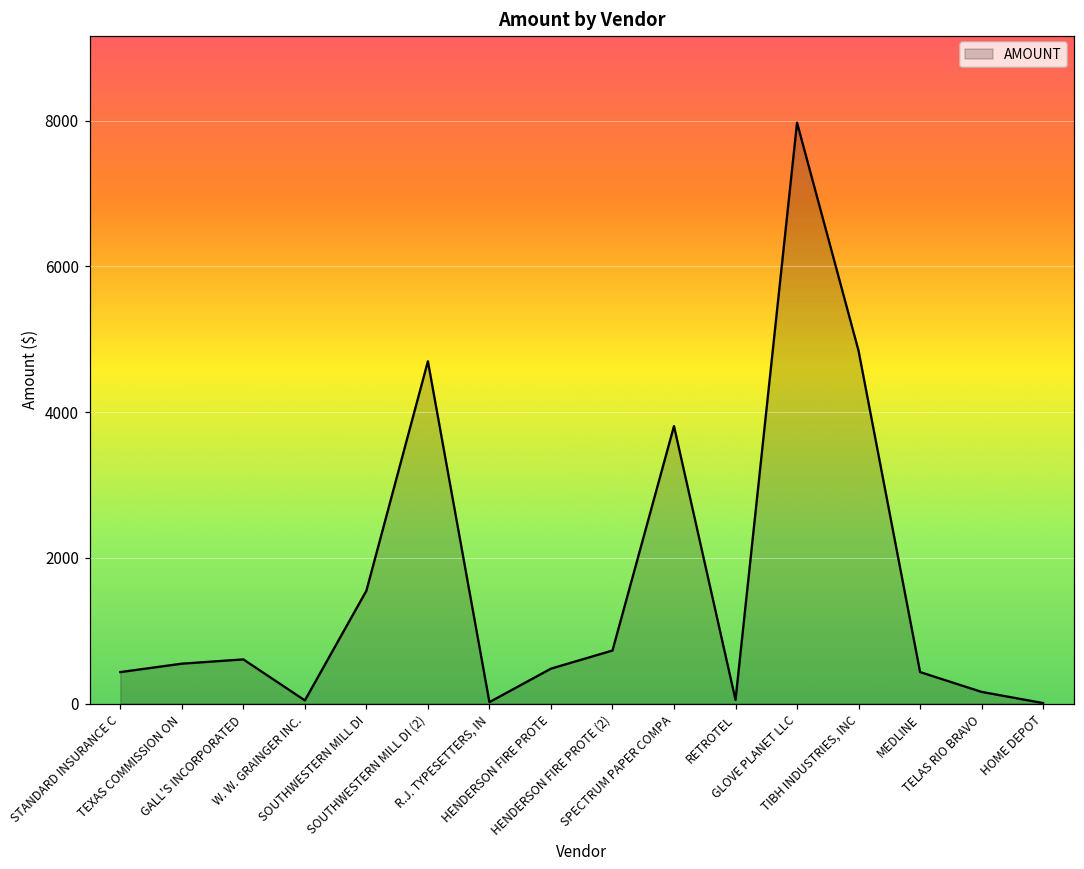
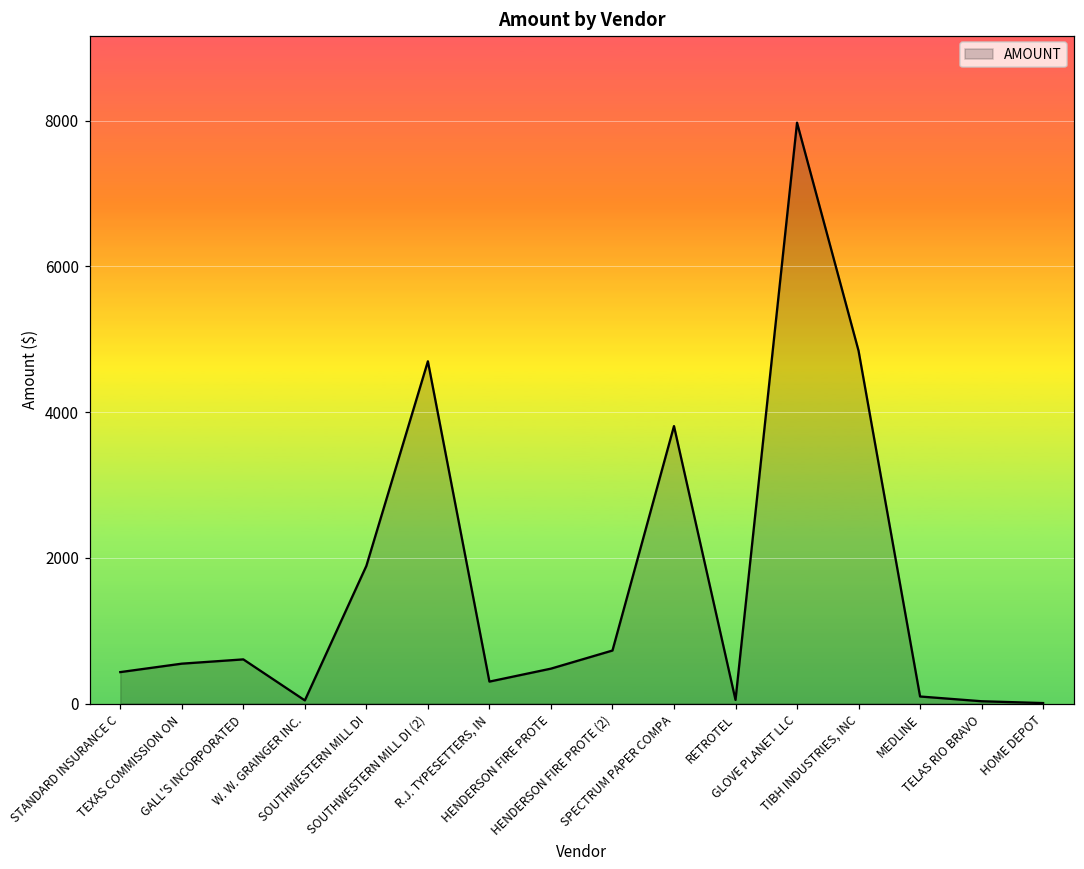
SOUTHWESTERN MILL DI: 1500 -> 1900
R.J. TYPESETTERS, IN: 0 -> 300
MEDLINE: 400 -> 100
TELAS RIO BRAVO: 200 -> 0
